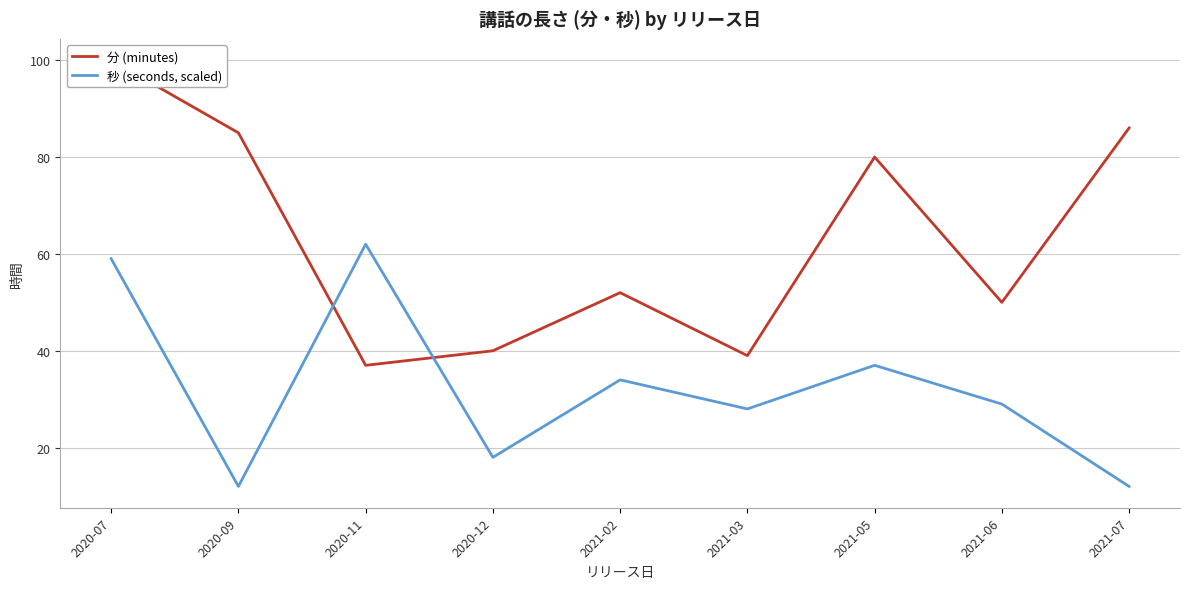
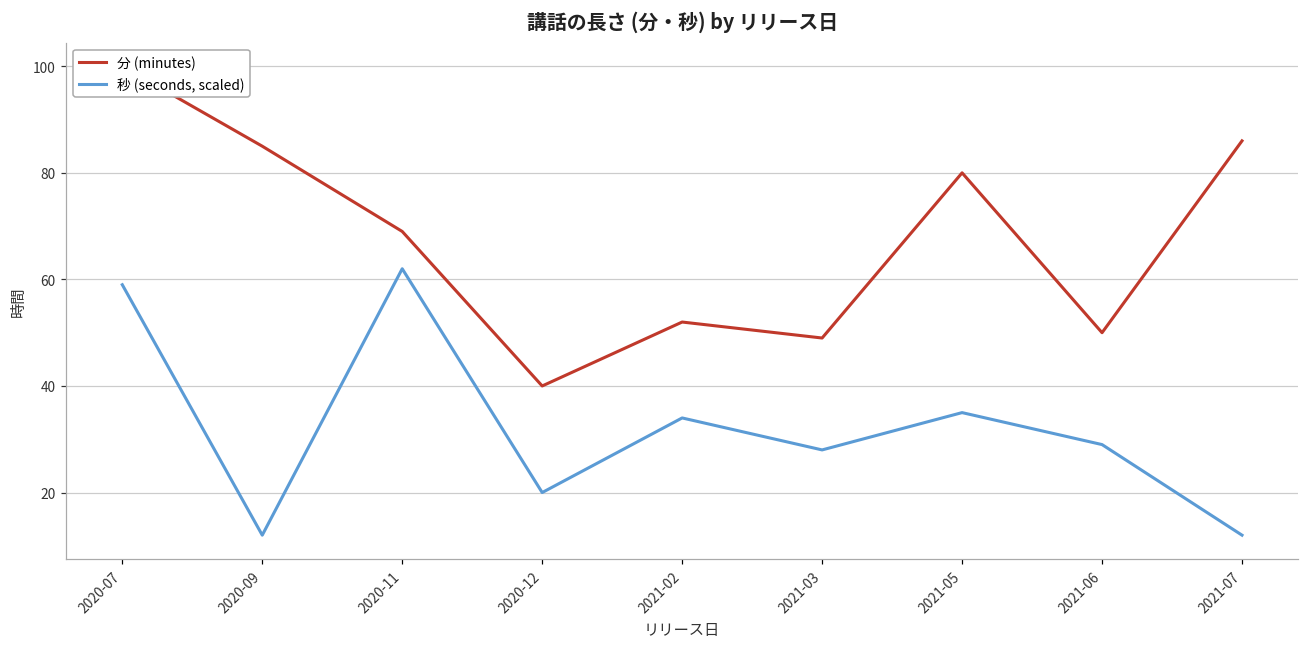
分 (minutes), 2020-11: 37 -> 69
秒 (seconds, scaled), 2020-12: 18 -> 20
分 (minutes), 2021-03: 39 -> 49
秒 (seconds, scaled), 2021-05: 37 -> 35
